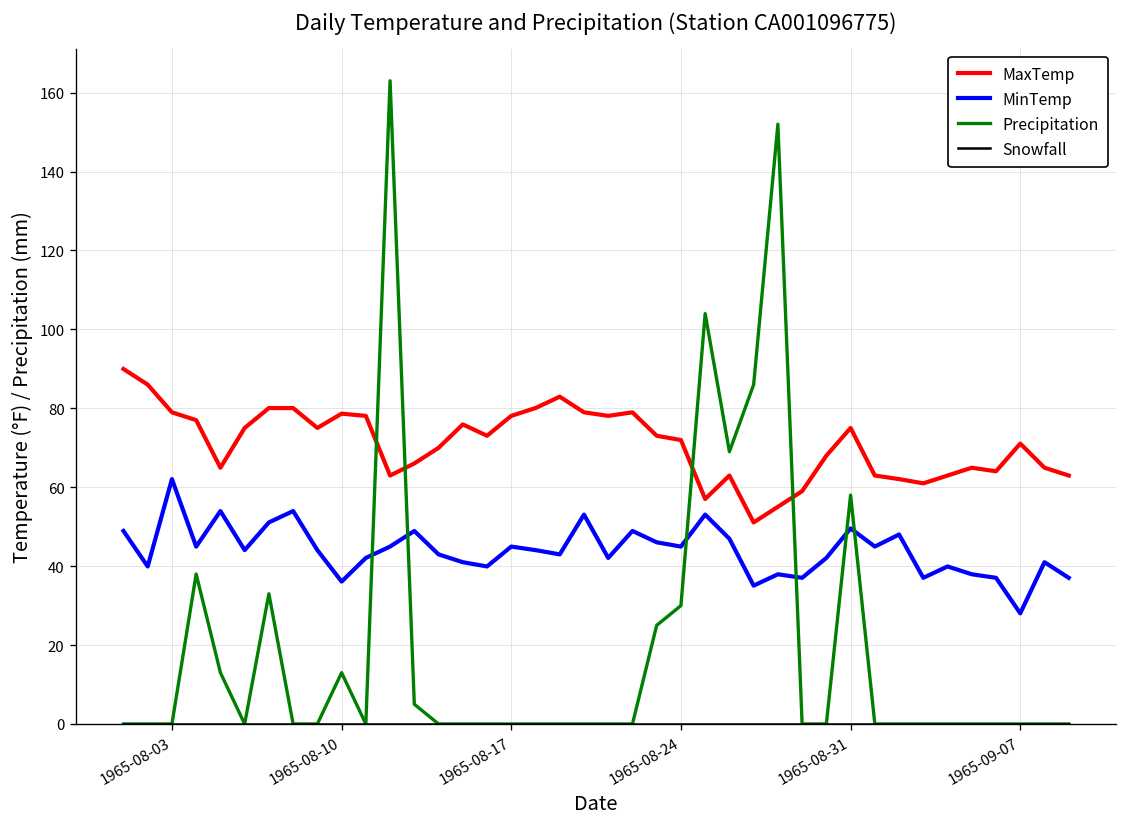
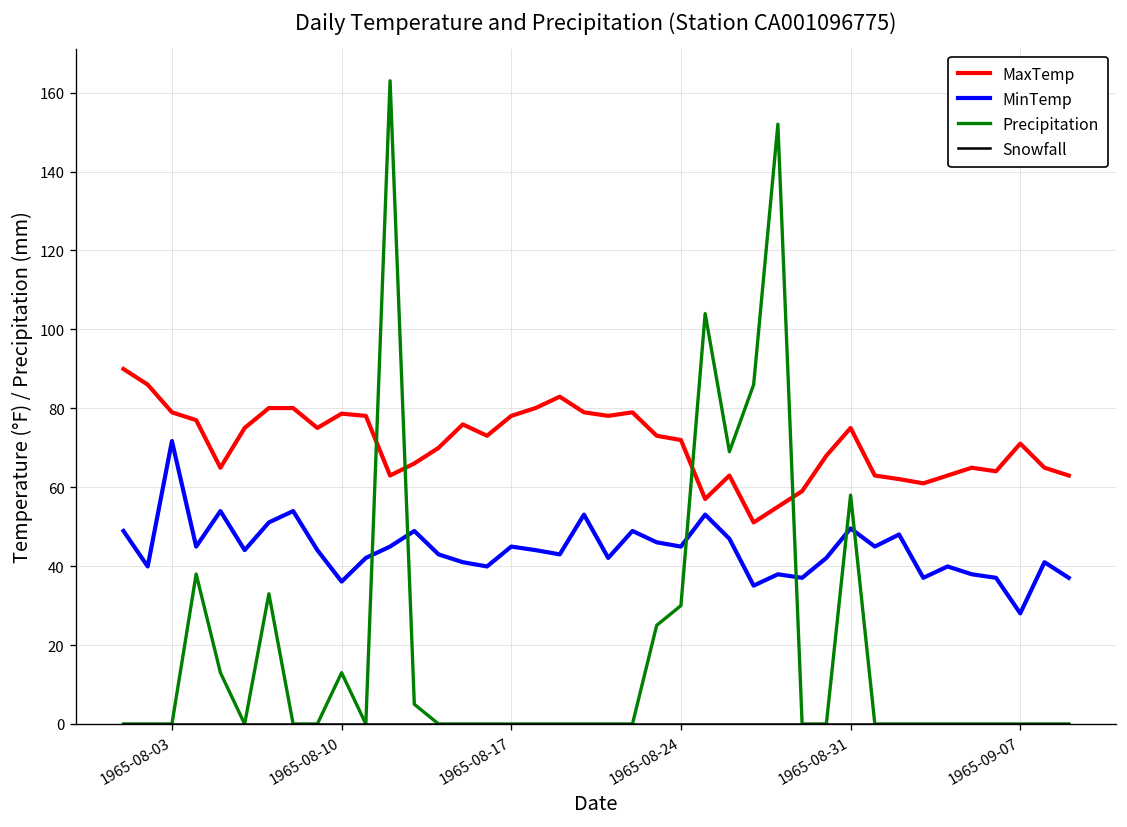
MinTemp, 1965-08-03: 62 -> 72
